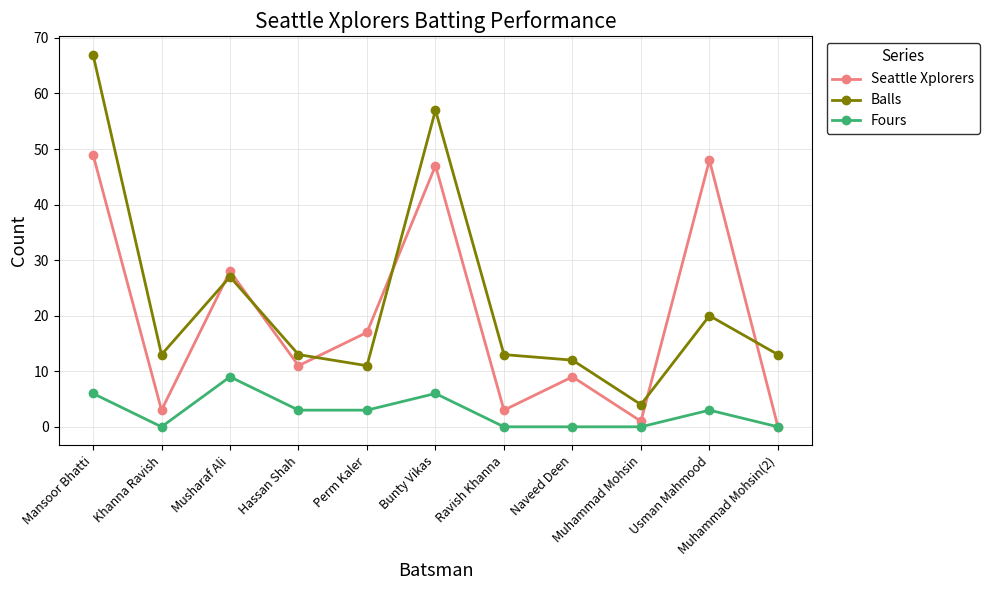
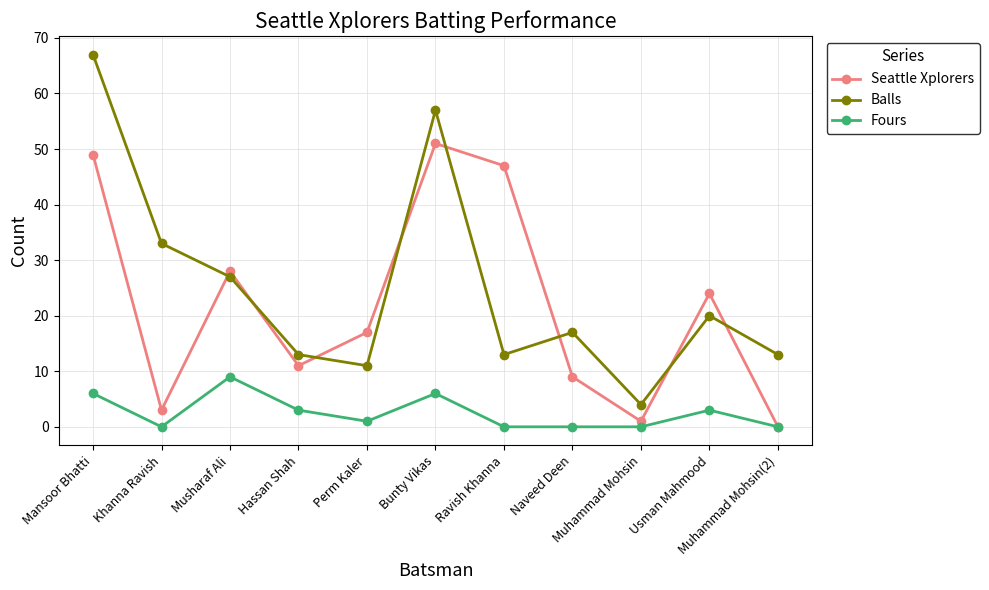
Balls, Khanna Ravish: 13 -> 33
Fours, Perm Kaler: 3 -> 1
Seattle Xplorers, Bunty Vikas: 47 -> 51
Seattle Xplorers, Ravish Khanna: 3 -> 47
Balls, Naveed Deen: 12 -> 17
Seattle Xplorers, Usman Mahmood: 48 -> 24
